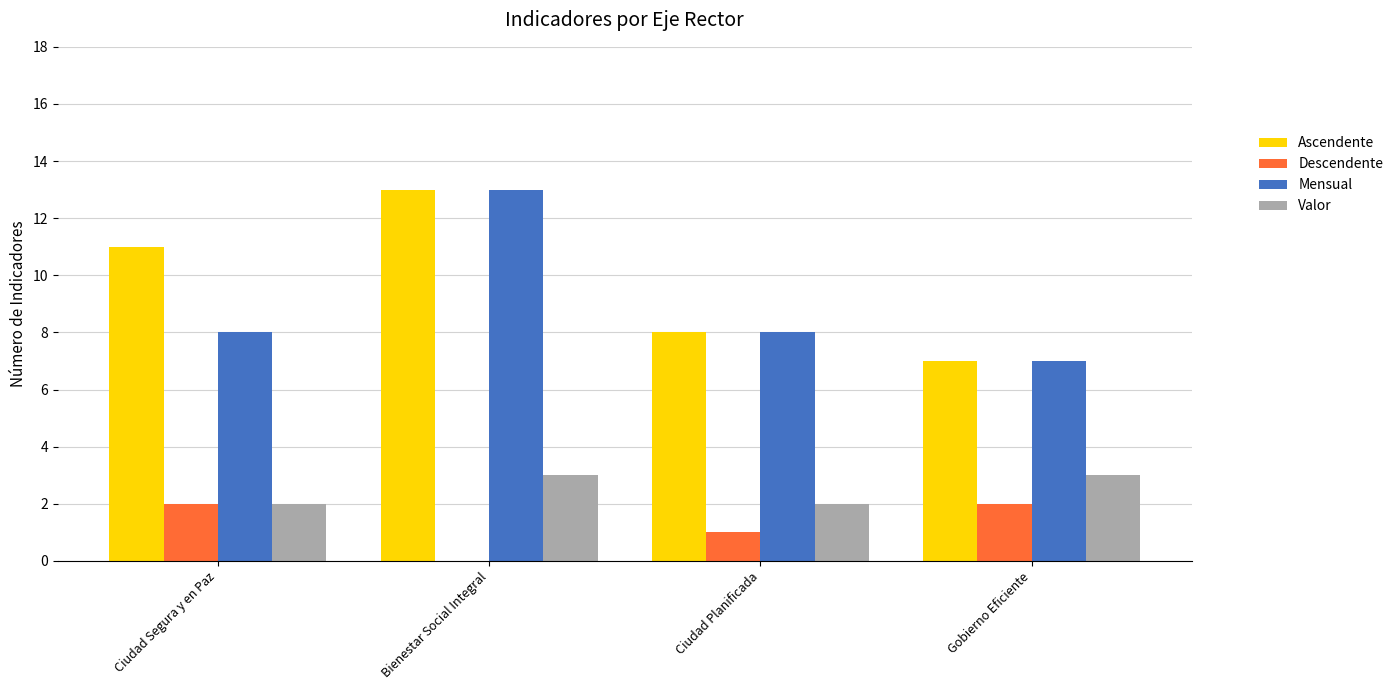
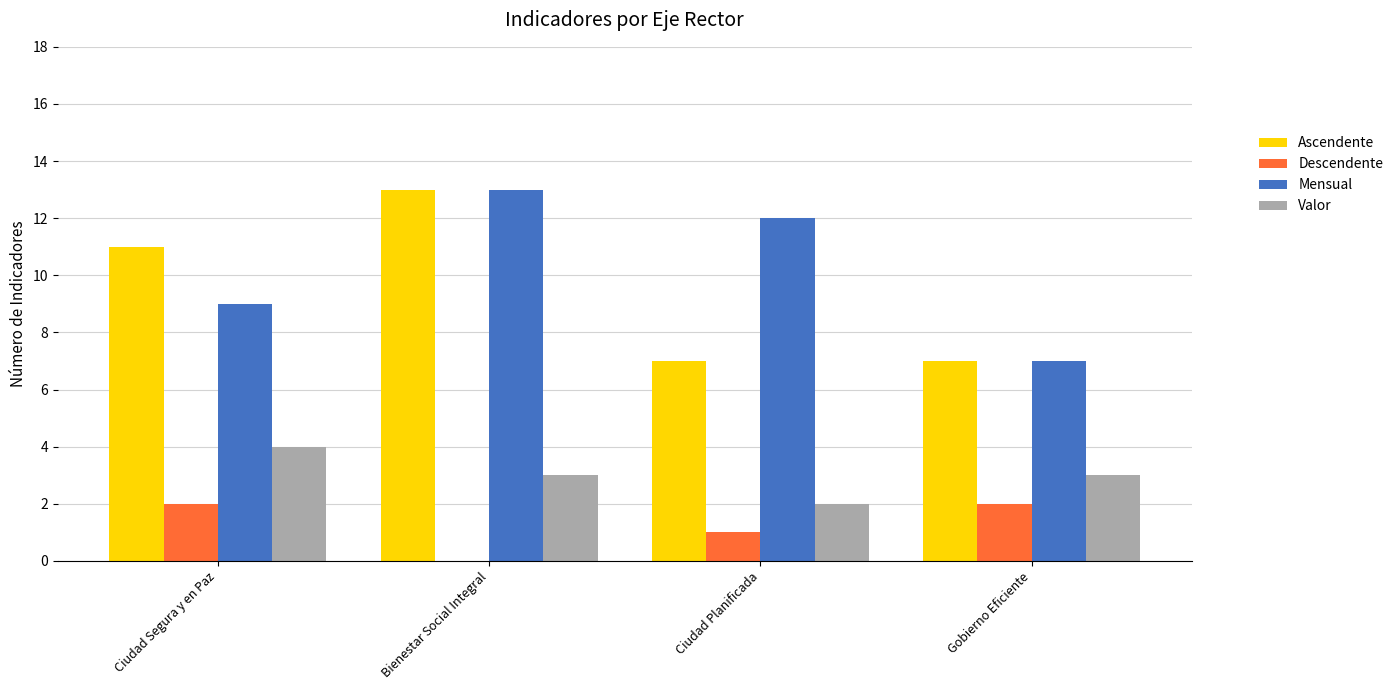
Mensual, Ciudad Segura y en Paz: 8 -> 9
Valor, Ciudad Segura y en Paz: 2 -> 4
Ascendente, Ciudad Planificada: 8 -> 7
Mensual, Ciudad Planificada: 8 -> 12
